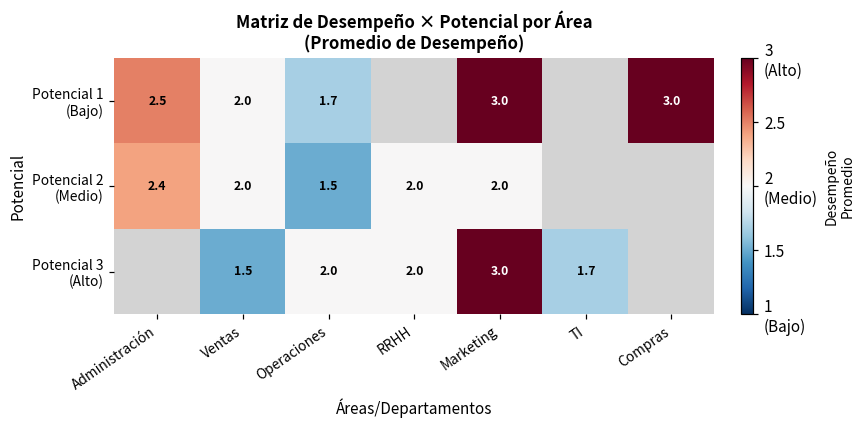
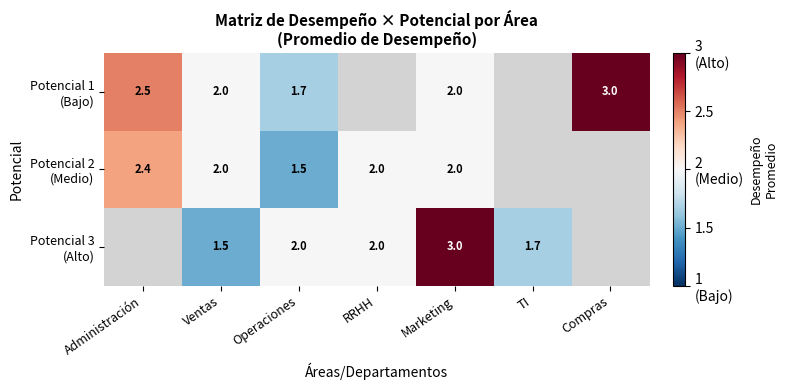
Potencial 1 (Bajo), Marketing: 3.0 -> 2.0
